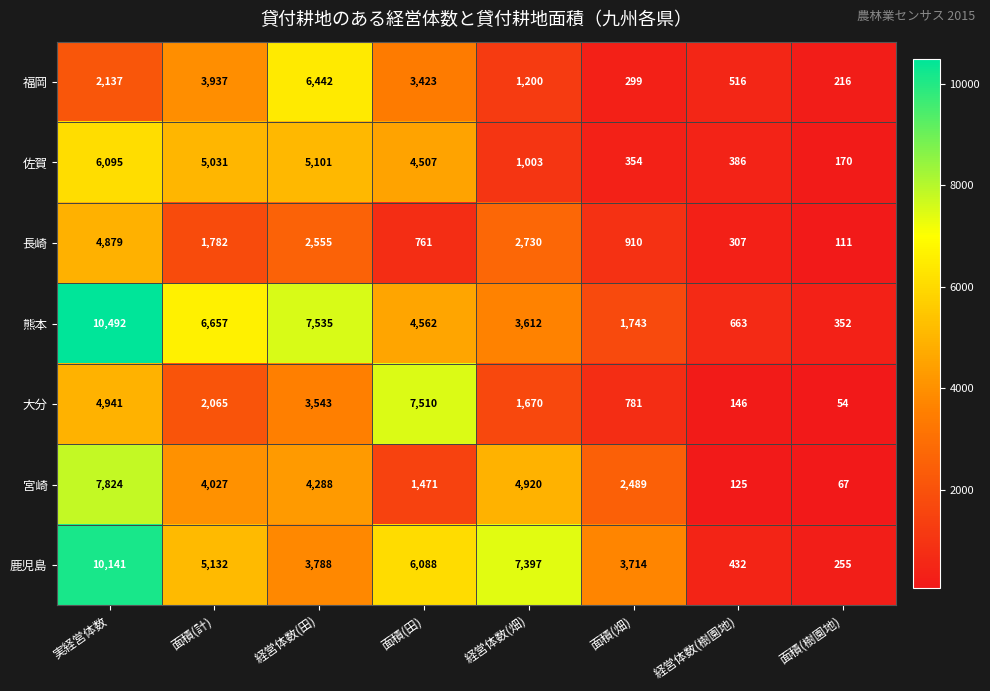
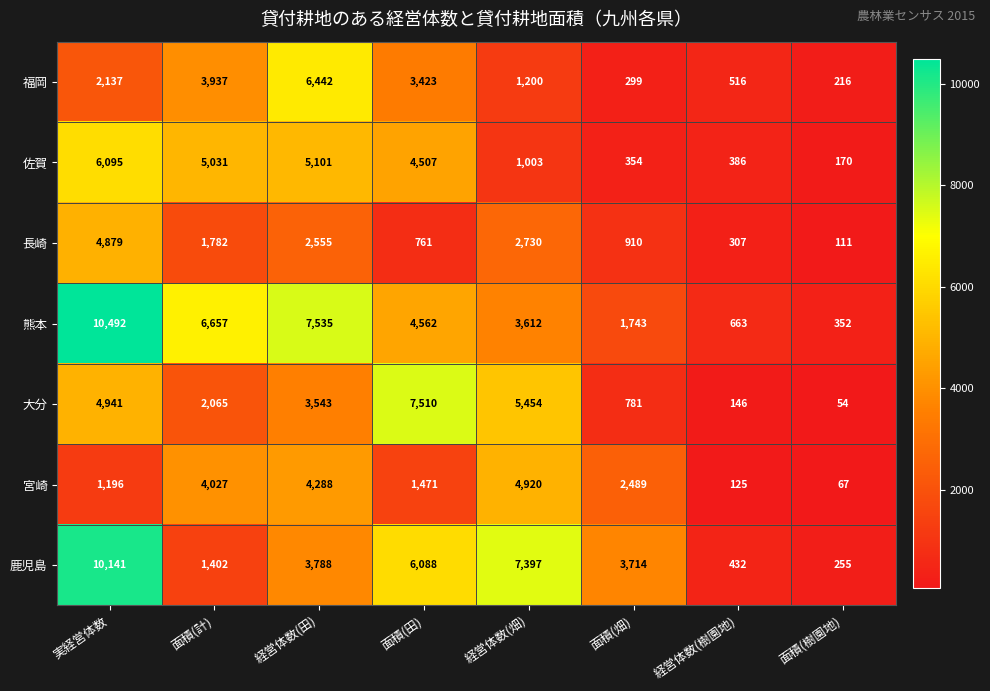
大分, 経営体数(畑): 1,670 -> 5,454
宮崎, 実経営体数: 7,824 -> 1,196
鹿児島, 面積(計): 5,132 -> 1,402
